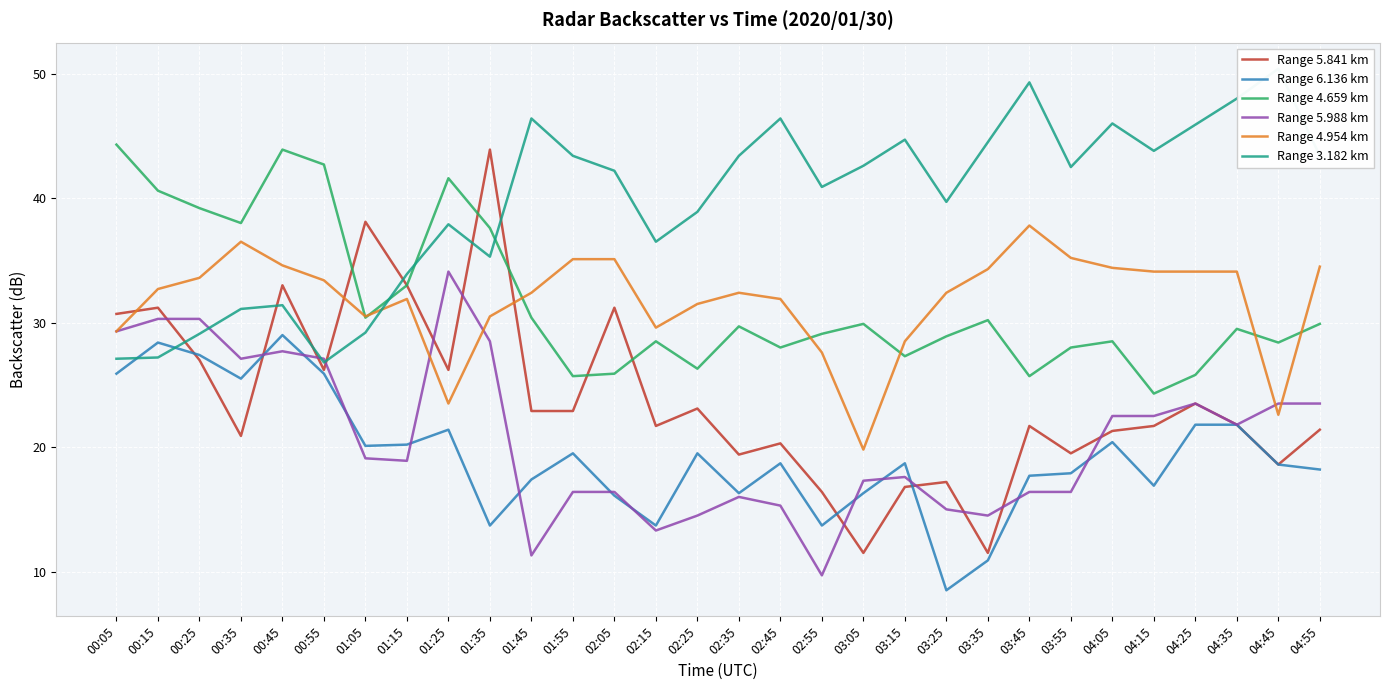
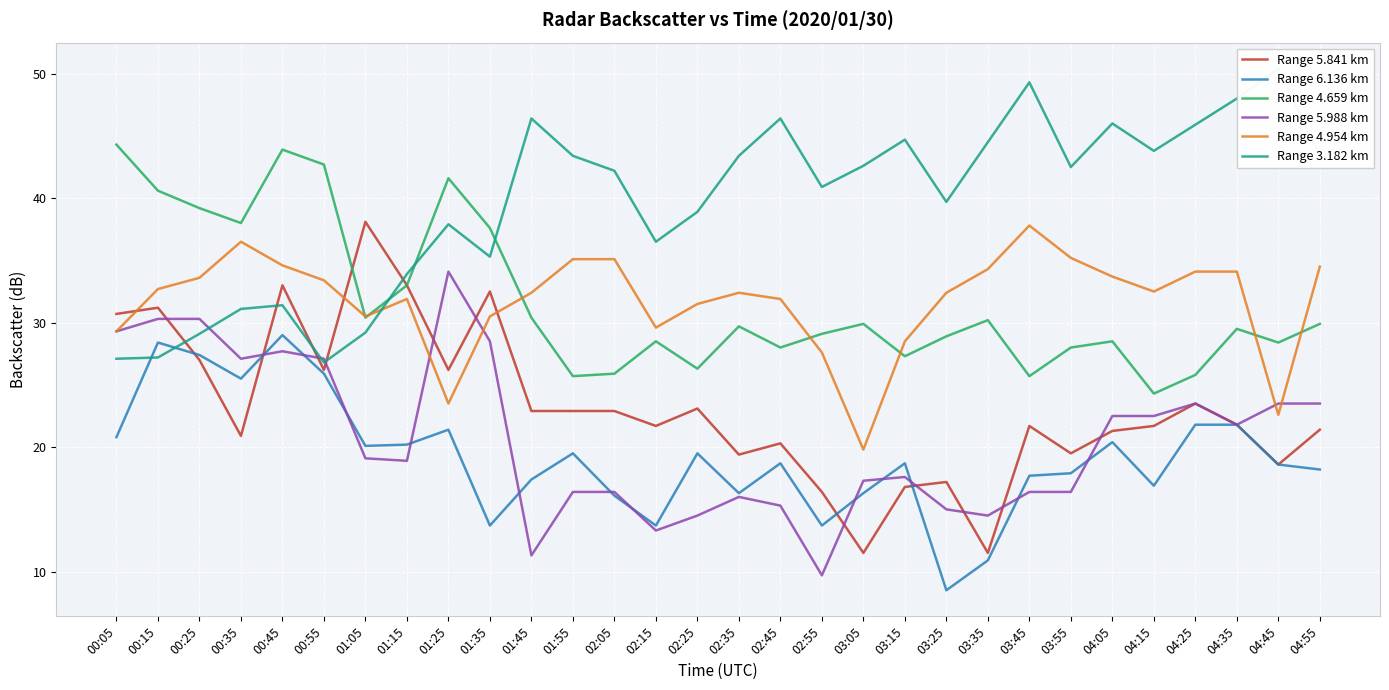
Range 6.136 km, 00:05: 25.9 -> 20.8
Range 5.841 km, 01:35: 43.9 -> 32.5
Range 5.841 km, 02:05: 31.2 -> 22.9
Range 4.954 km, 04:05: 34.4 -> 33.7
Range 4.954 km, 04:15: 34.1 -> 32.5
